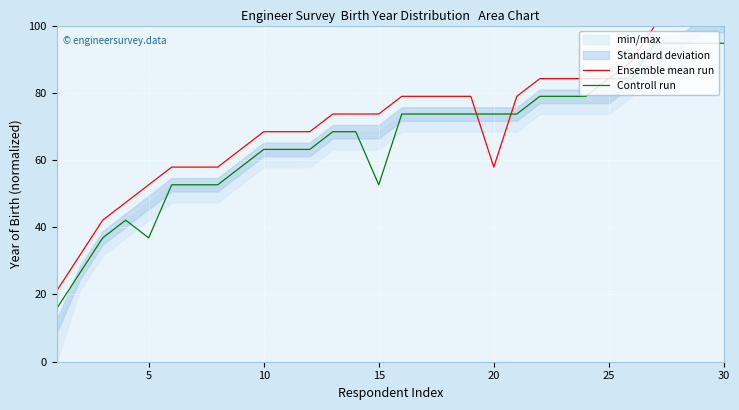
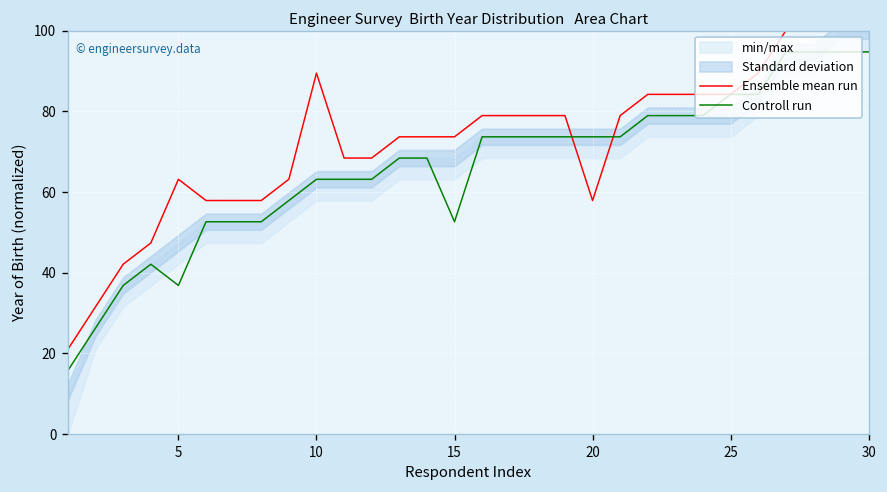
Ensemble mean run, 5: 53 -> 63
Ensemble mean run, 10: 68 -> 89
